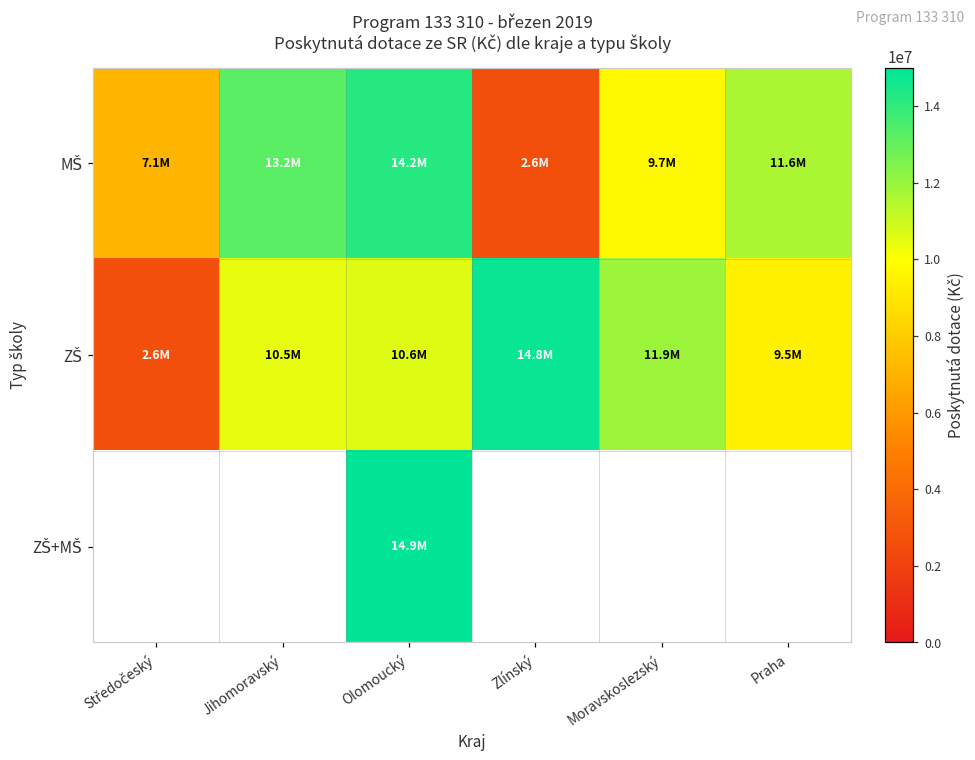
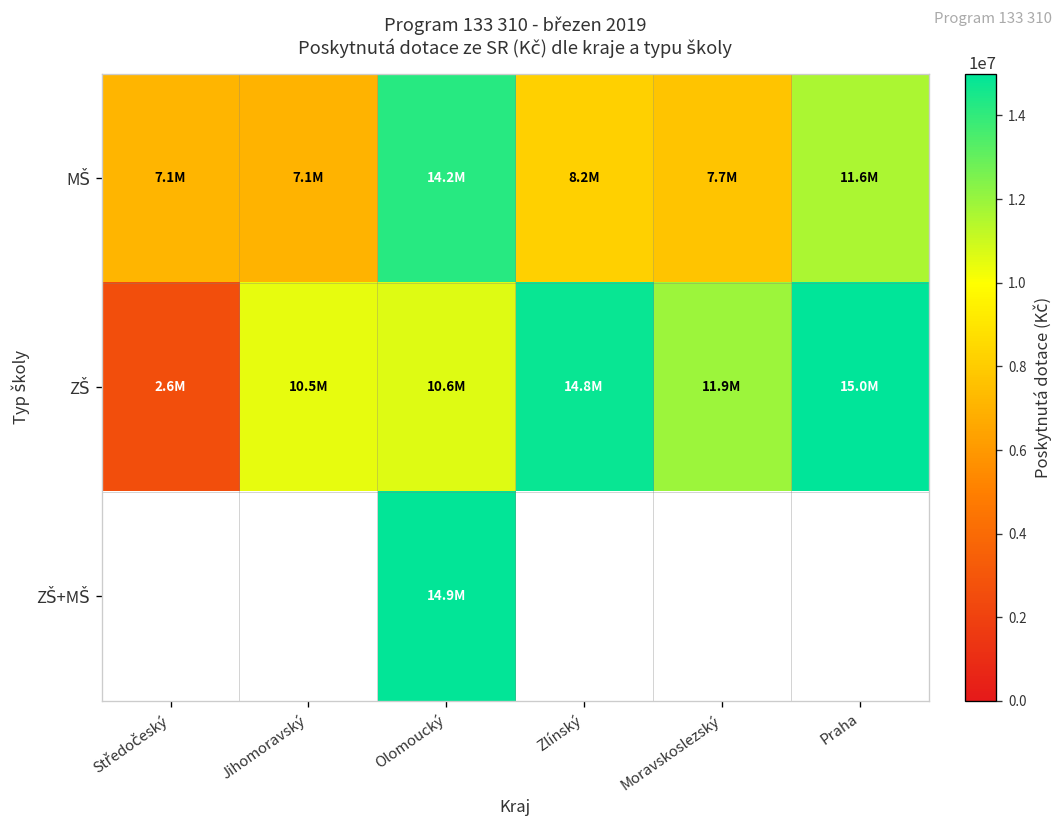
MŠ, Jihomoravský: 13.2M -> 7.1M
MŠ, Zlínský: 2.6M -> 8.2M
MŠ, Moravskoslezský: 9.7M -> 7.7M
ZŠ, Praha: 9.5M -> 15.0M
